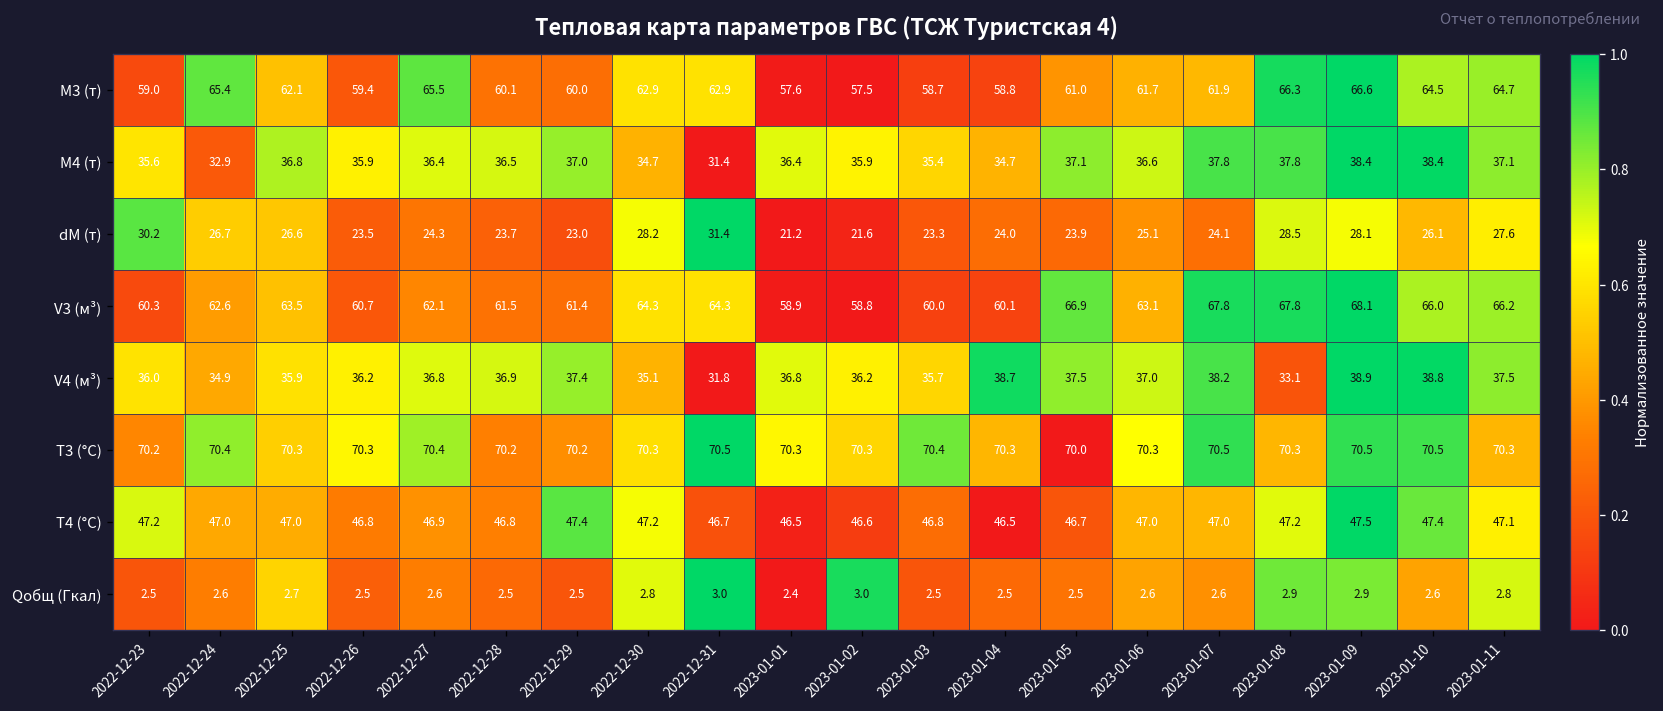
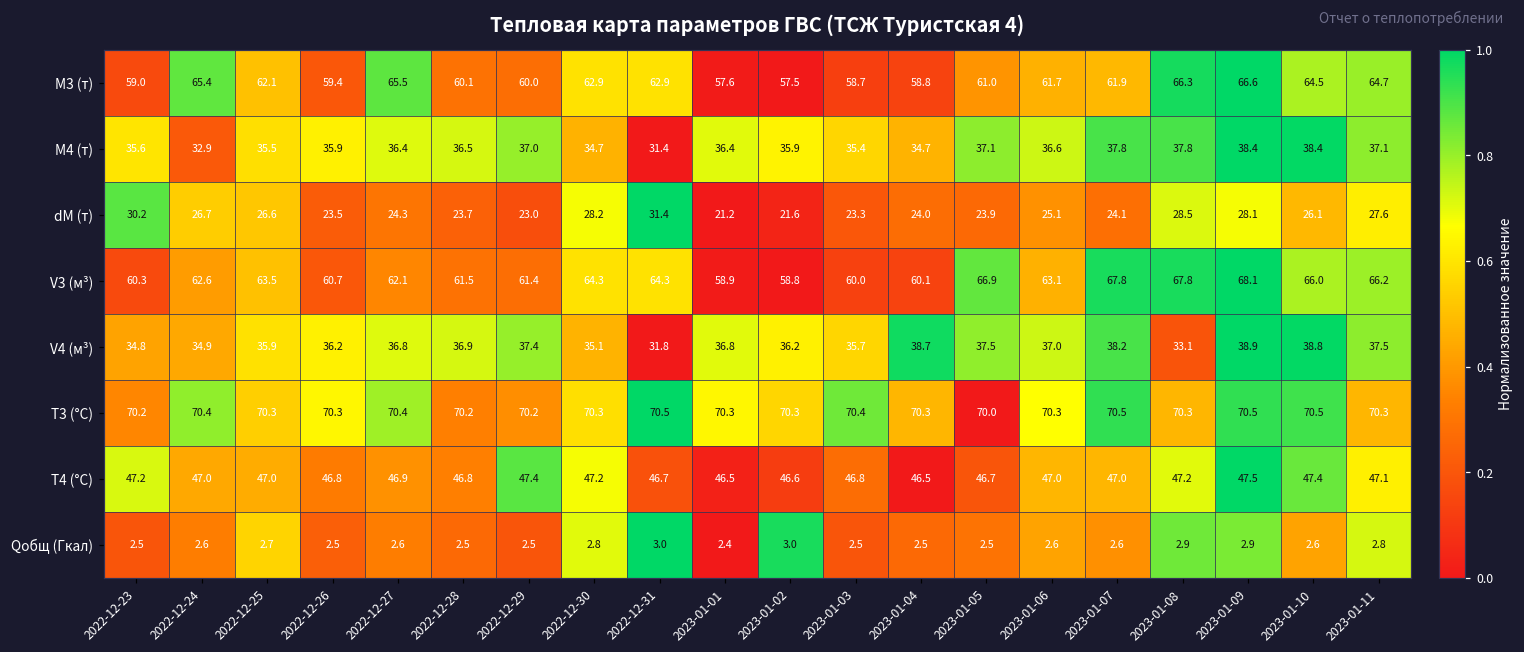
M4 (т), 2022-12-25: 36.8 -> 35.5
V4 (м³), 2022-12-23: 36.0 -> 34.8
